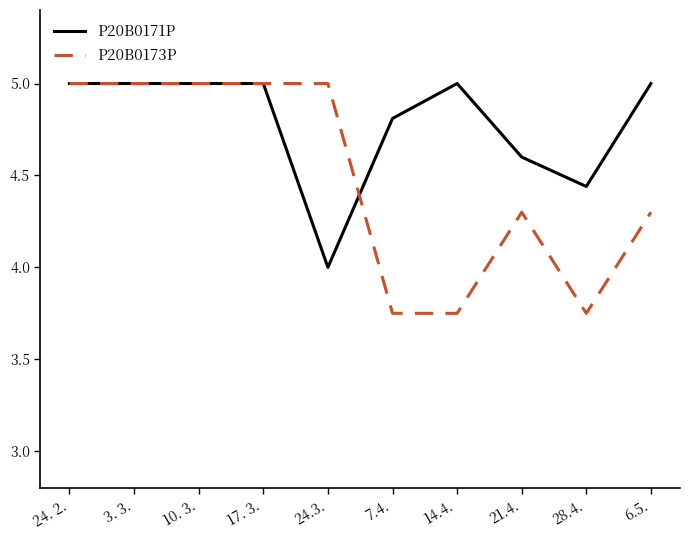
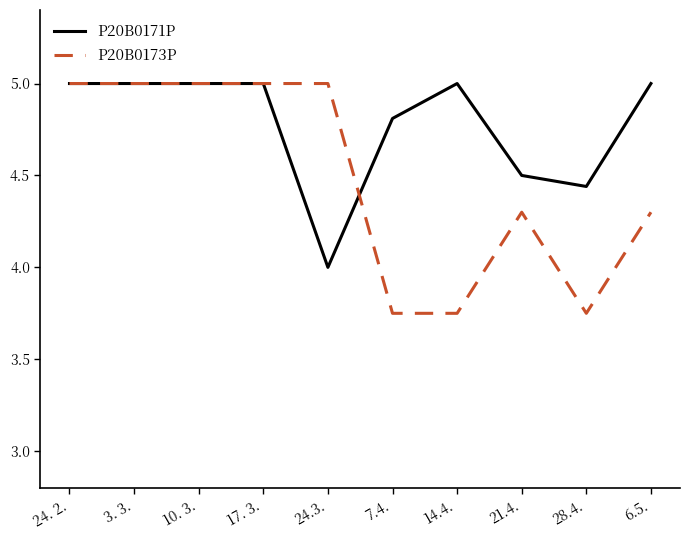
P20B0171P, 21.4.: 4.6 -> 4.5
